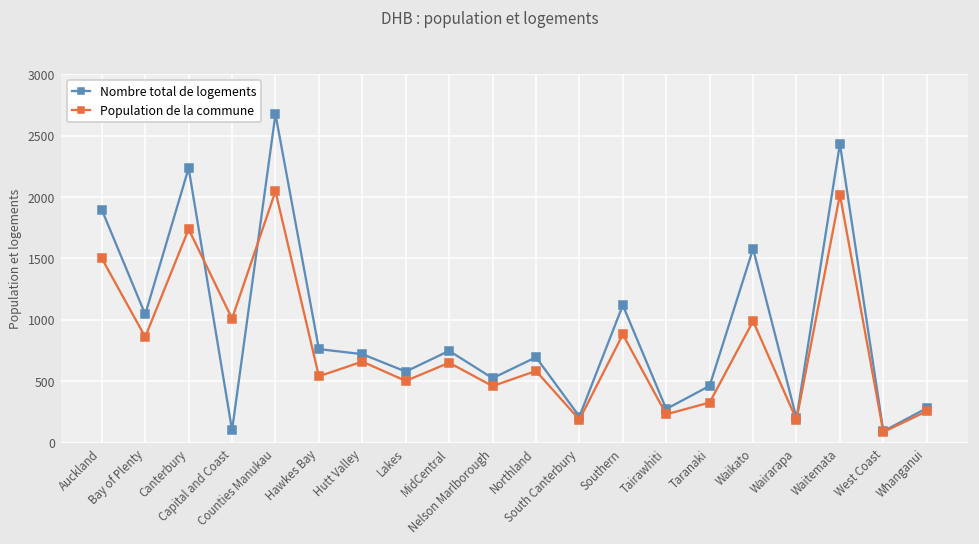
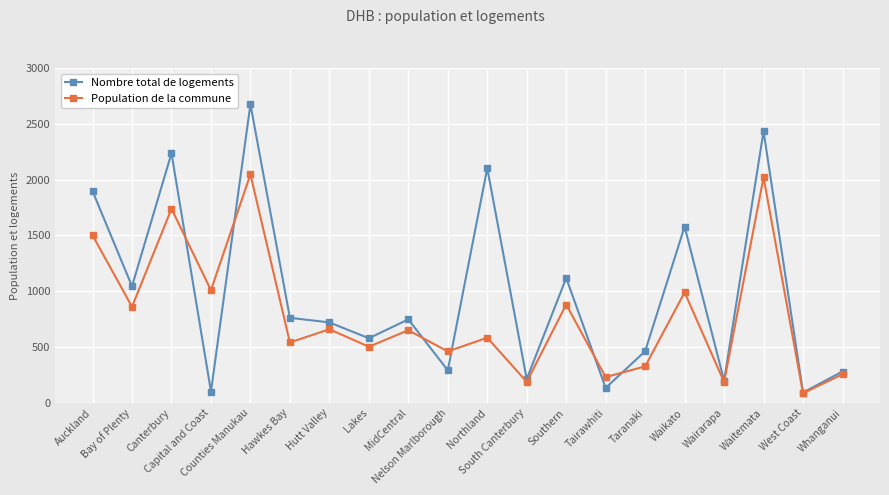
Nombre total de logements, Nelson Marlborough: 530 -> 290
Nombre total de logements, Northland: 700 -> 2100
Nombre total de logements, Tairawhiti: 270 -> 130
